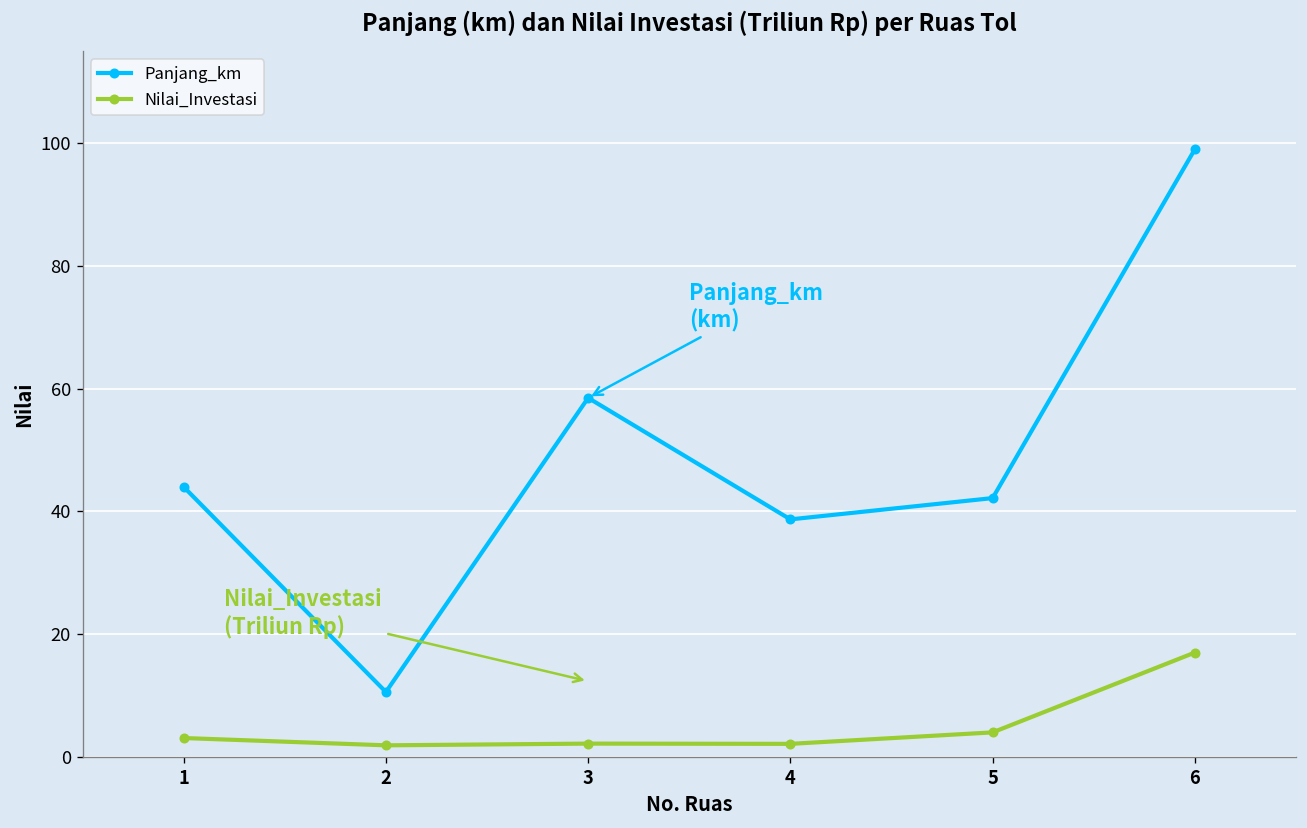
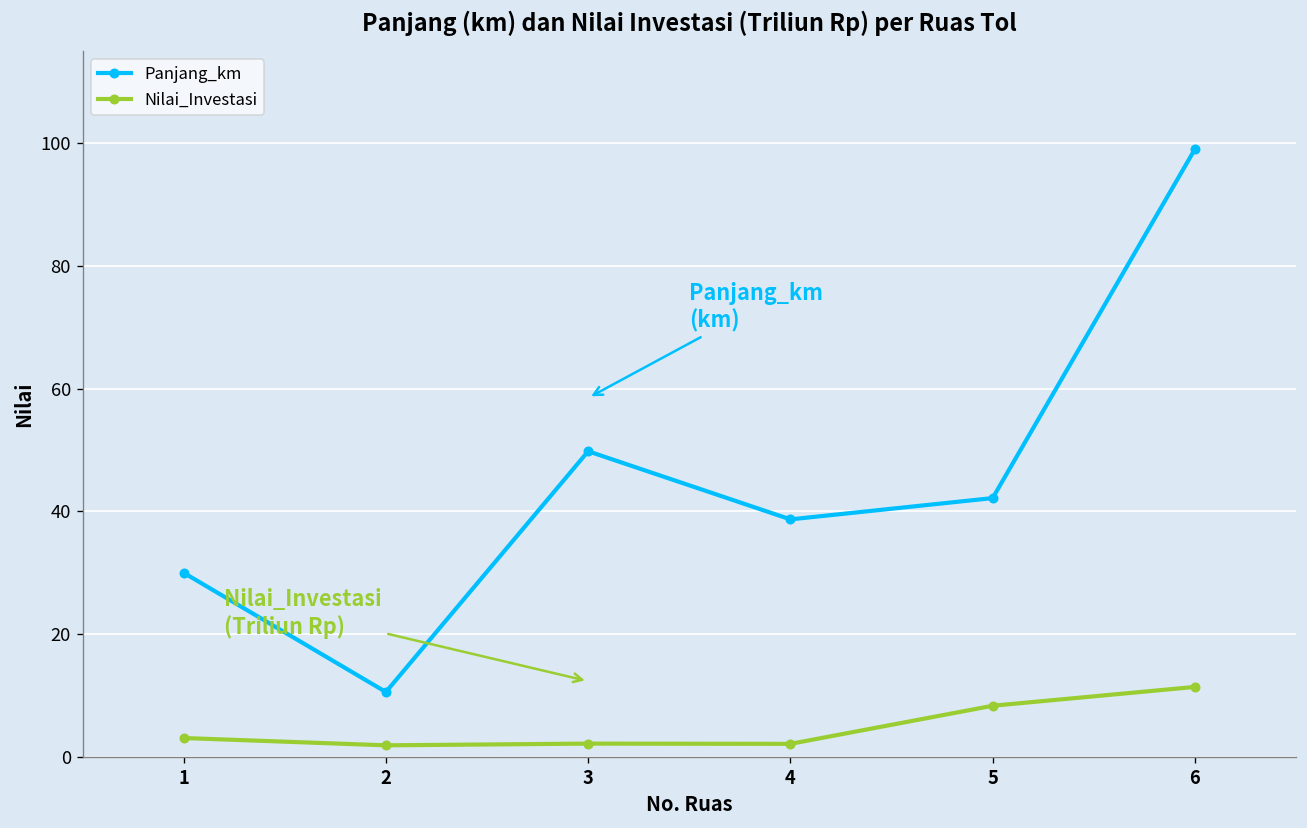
Panjang_km, 1: 44 -> 30
Panjang_km, 3: 59 -> 50
Nilai_Investasi, 5: 4 -> 8
Nilai_Investasi, 6: 17 -> 11
